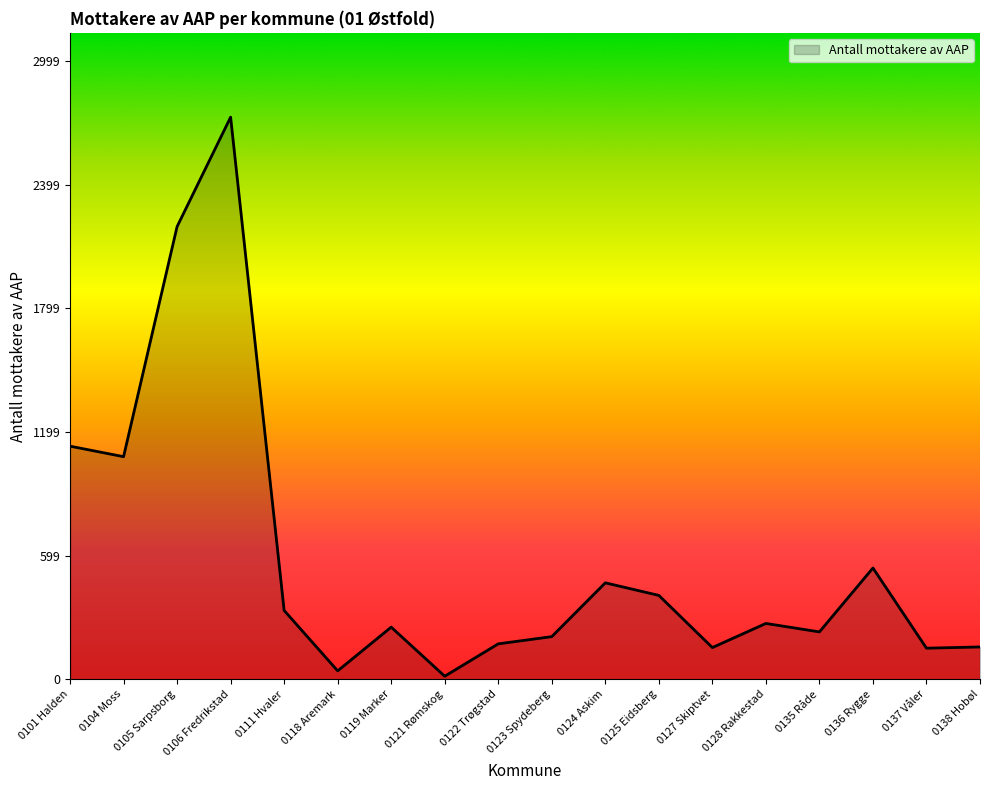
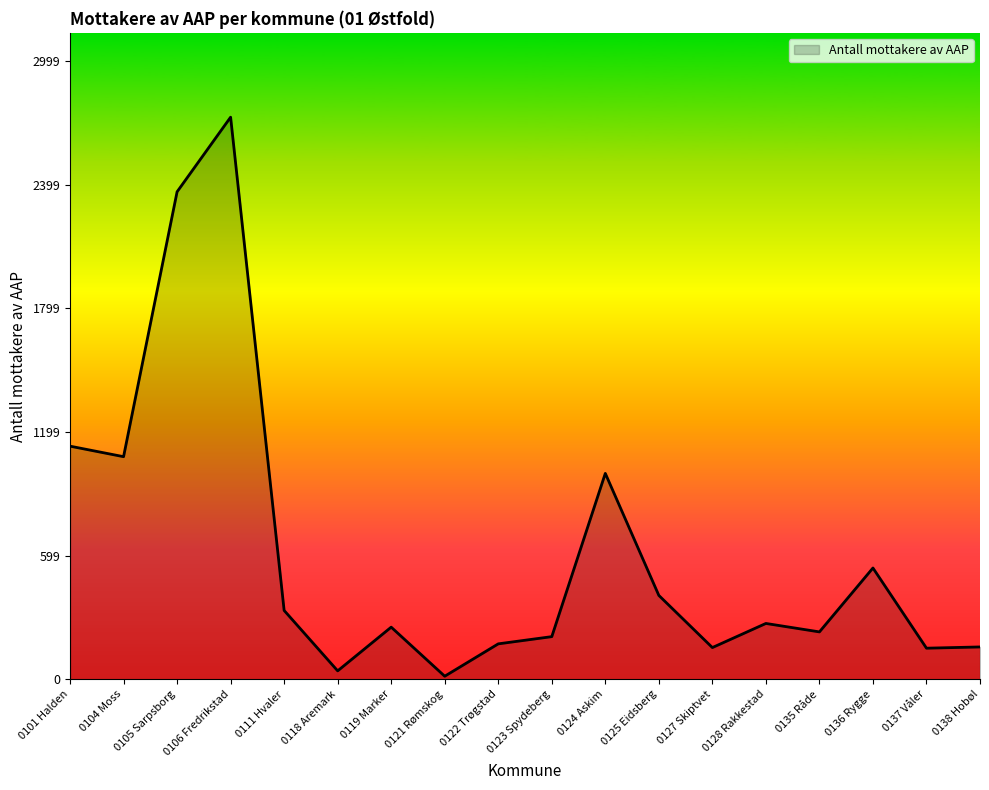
0105 Sarpsborg: 2200 -> 2370
0124 Askim: 470 -> 1000
